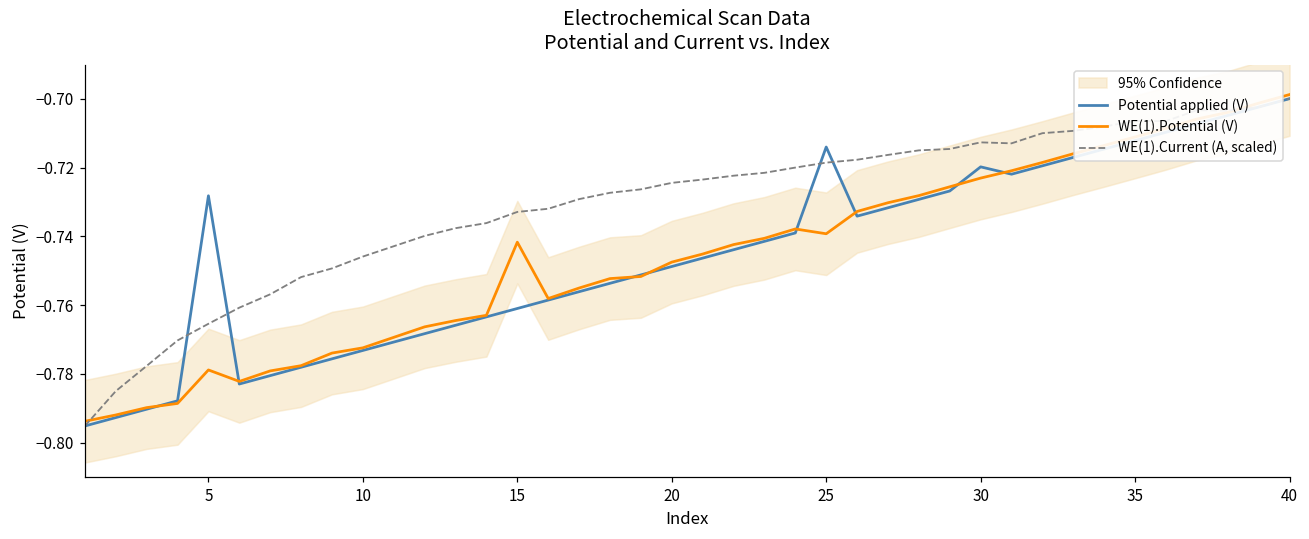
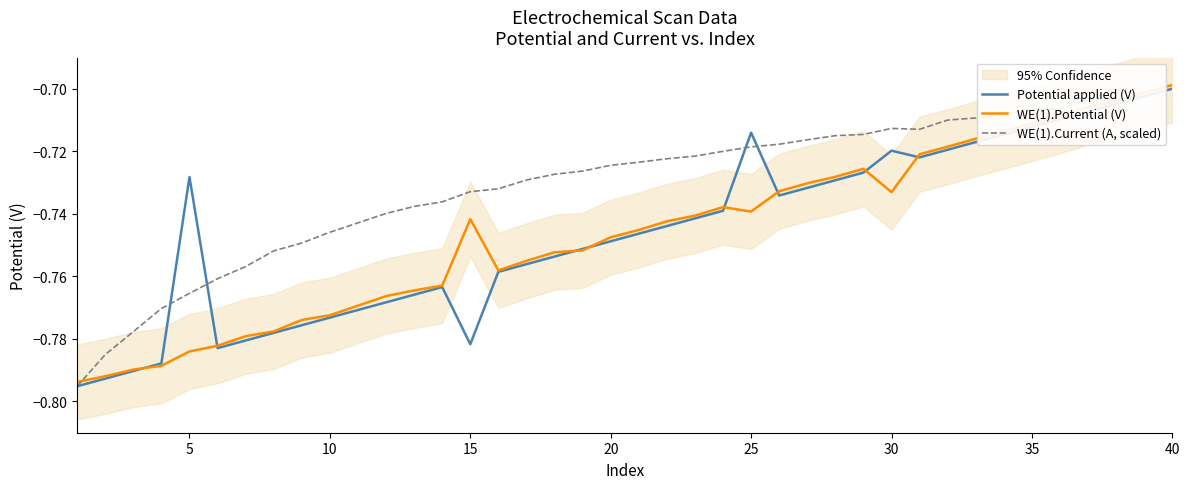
WE(1).Potential (V), 5: -0.779 -> -0.784
Potential applied (V), 15: -0.761 -> -0.782
WE(1).Potential (V), 30: -0.723 -> -0.733
